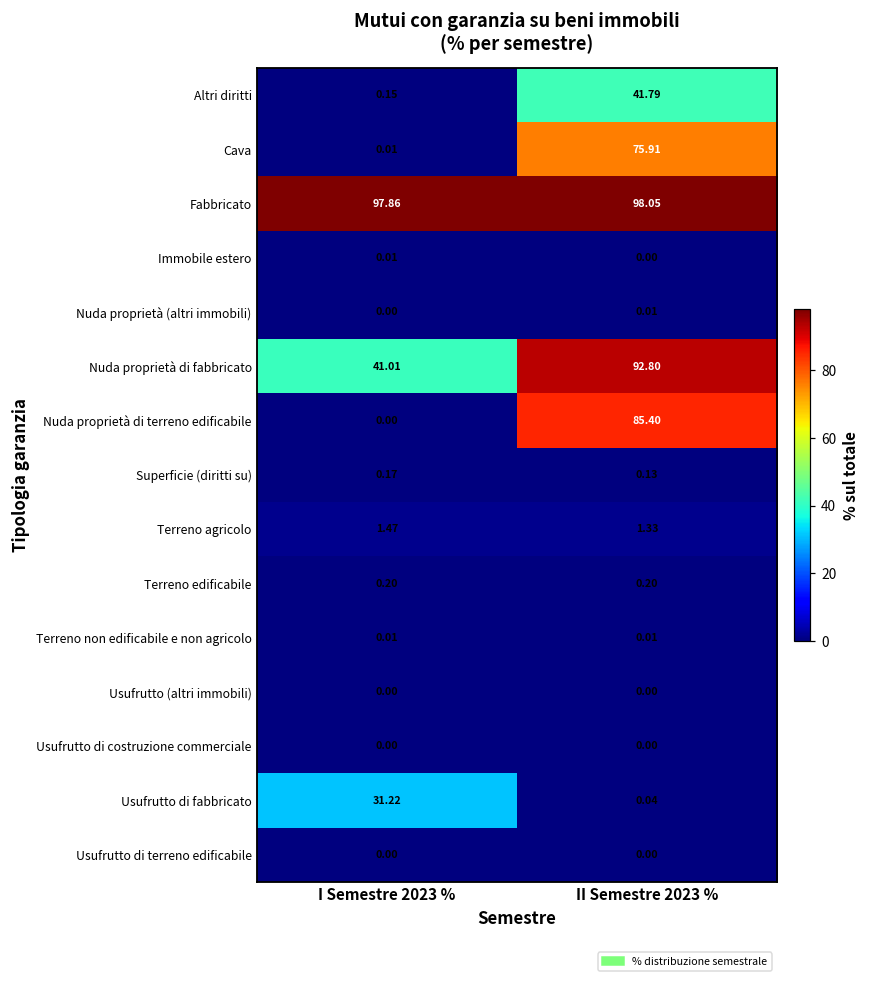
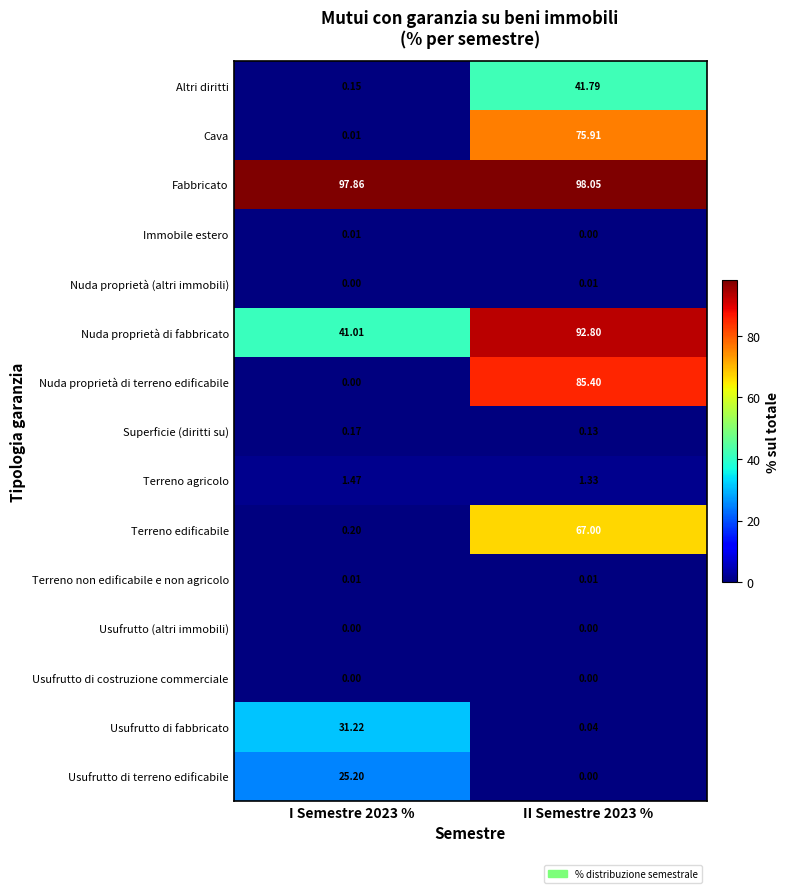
Terreno edificabile, II Semestre 2023 %: 0.20 -> 67.00
Usufrutto di terreno edificabile, I Semestre 2023 %: 0.00 -> 25.20
